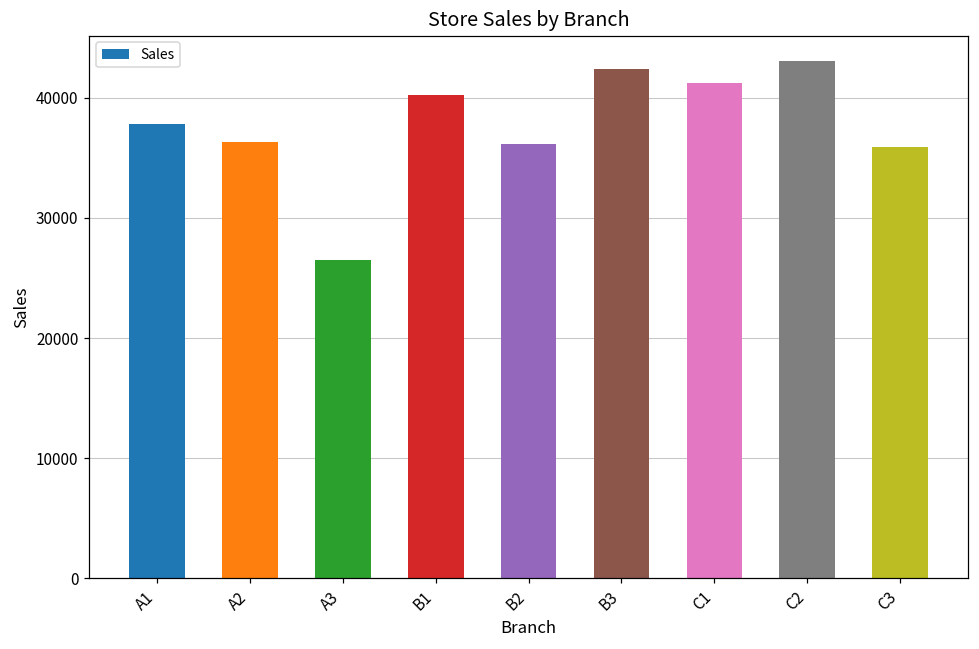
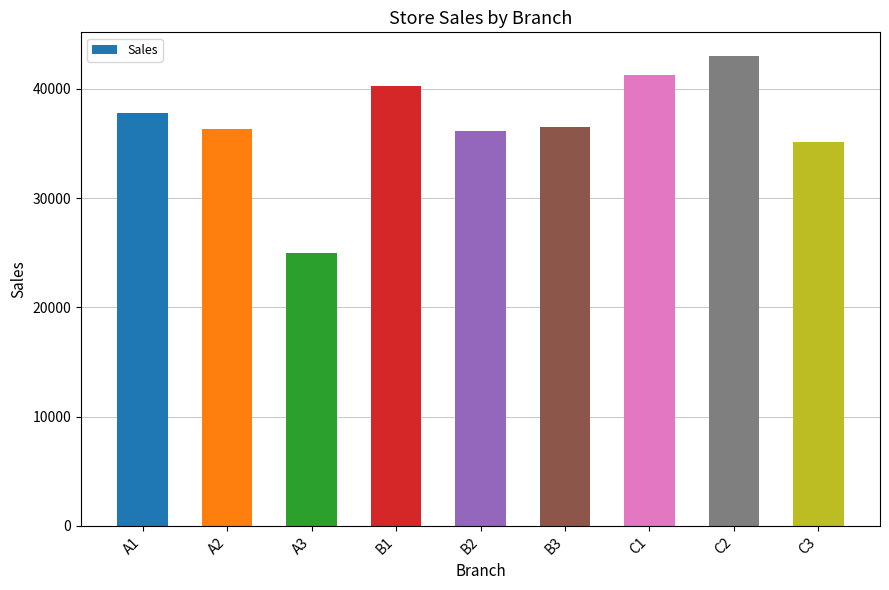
A3: 26500 -> 25000
B3: 42300 -> 36500
C3: 35900 -> 35100
